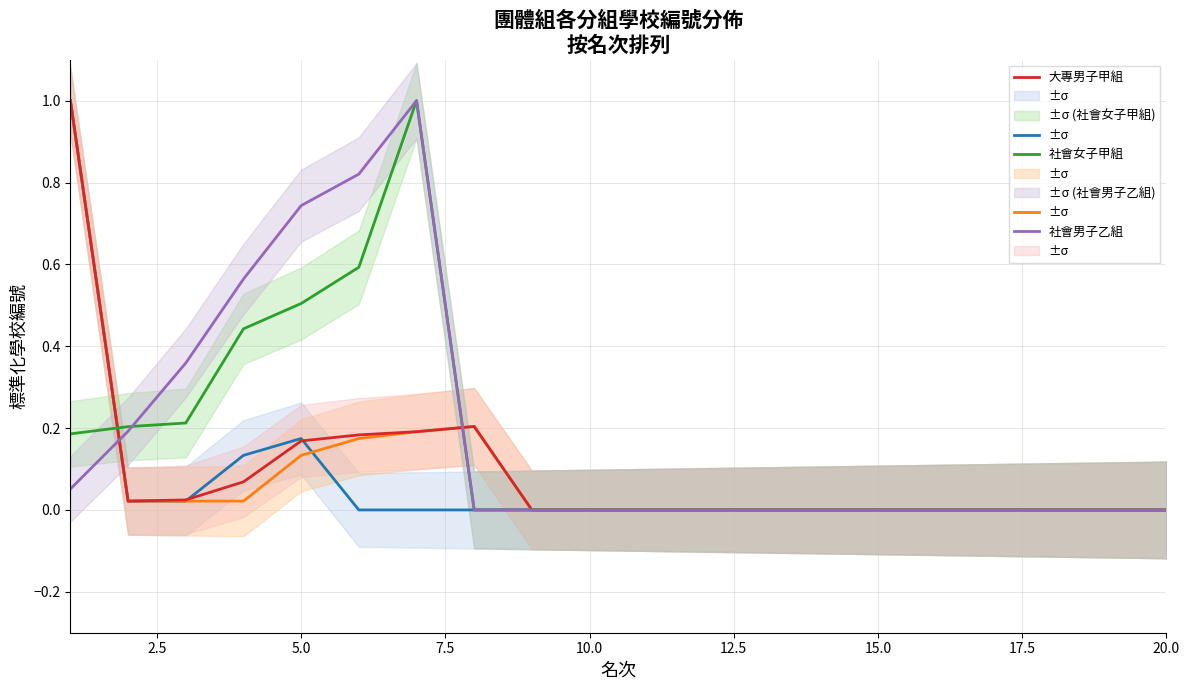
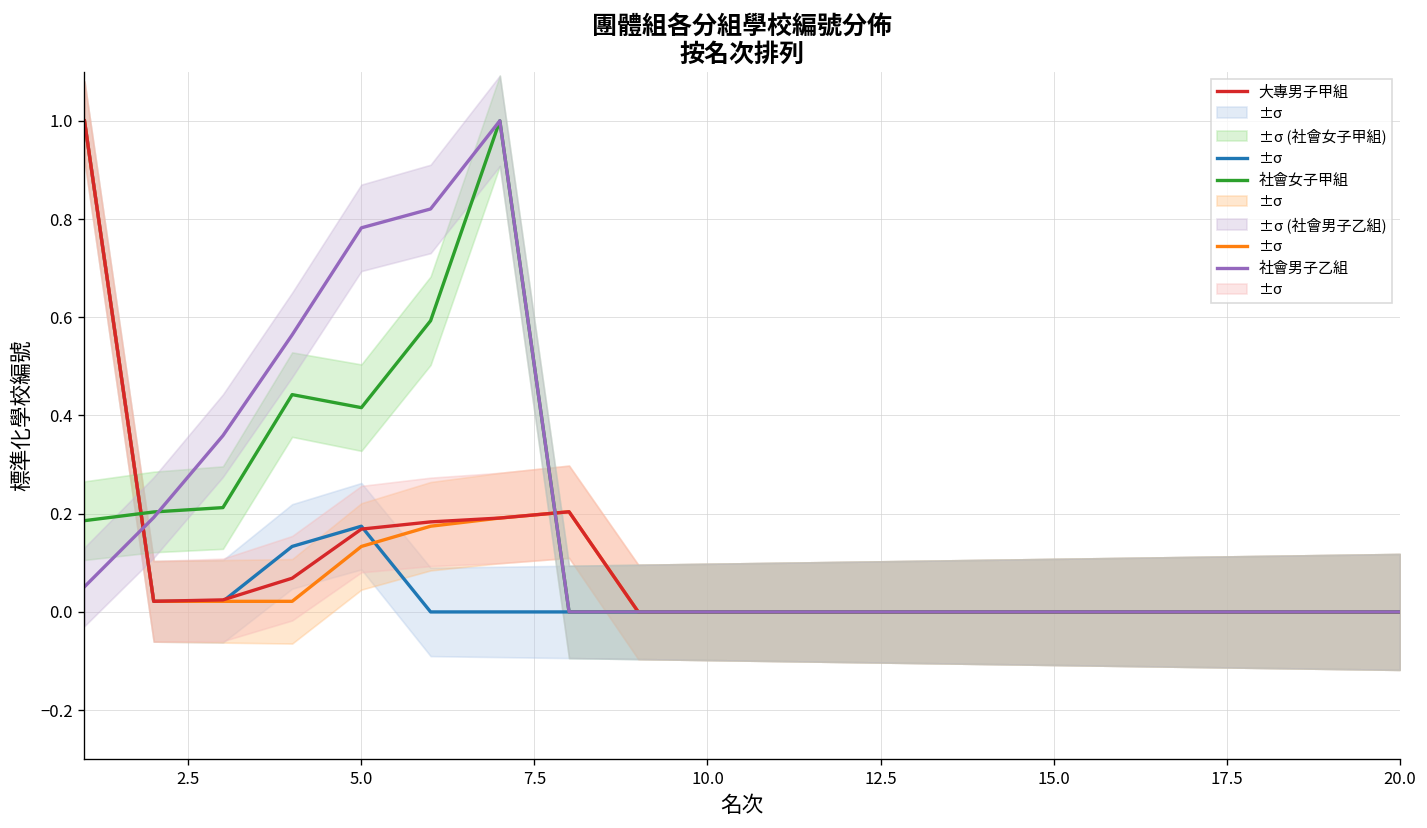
社會女子甲組, 5.0: 0.50 -> 0.42
社會男子乙組, 5.0: 0.74 -> 0.78
